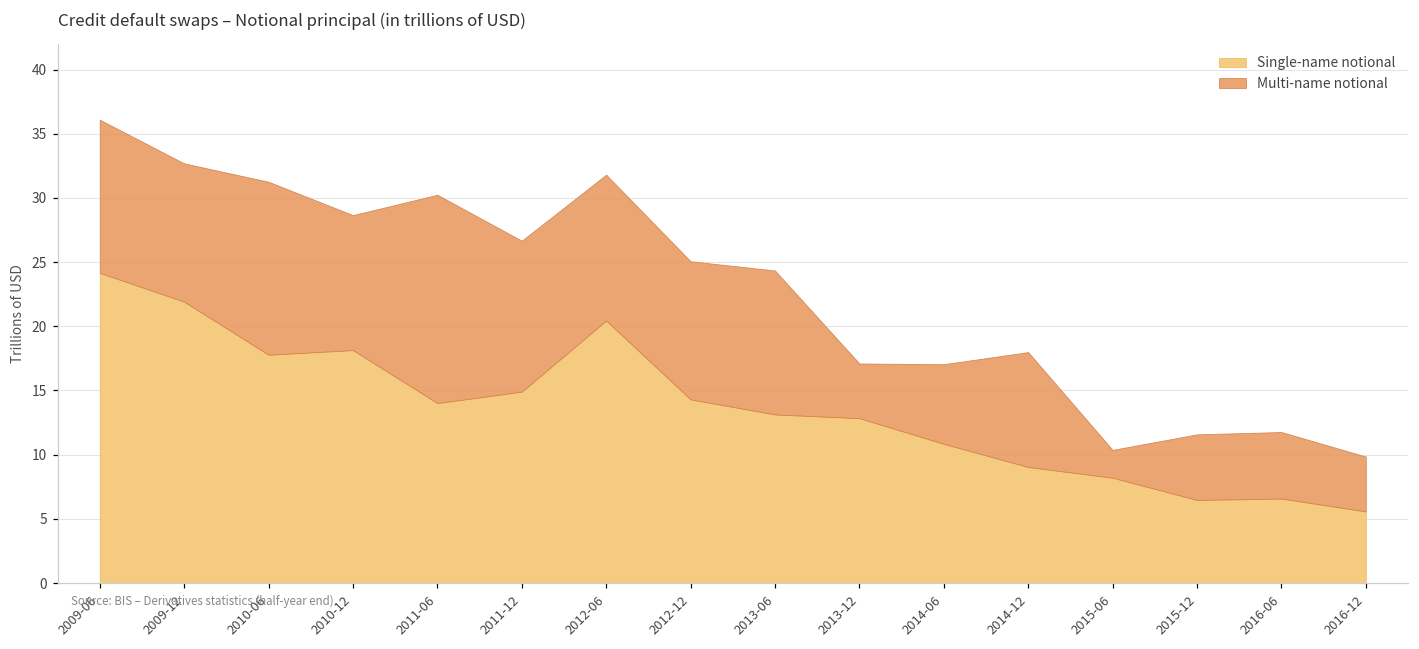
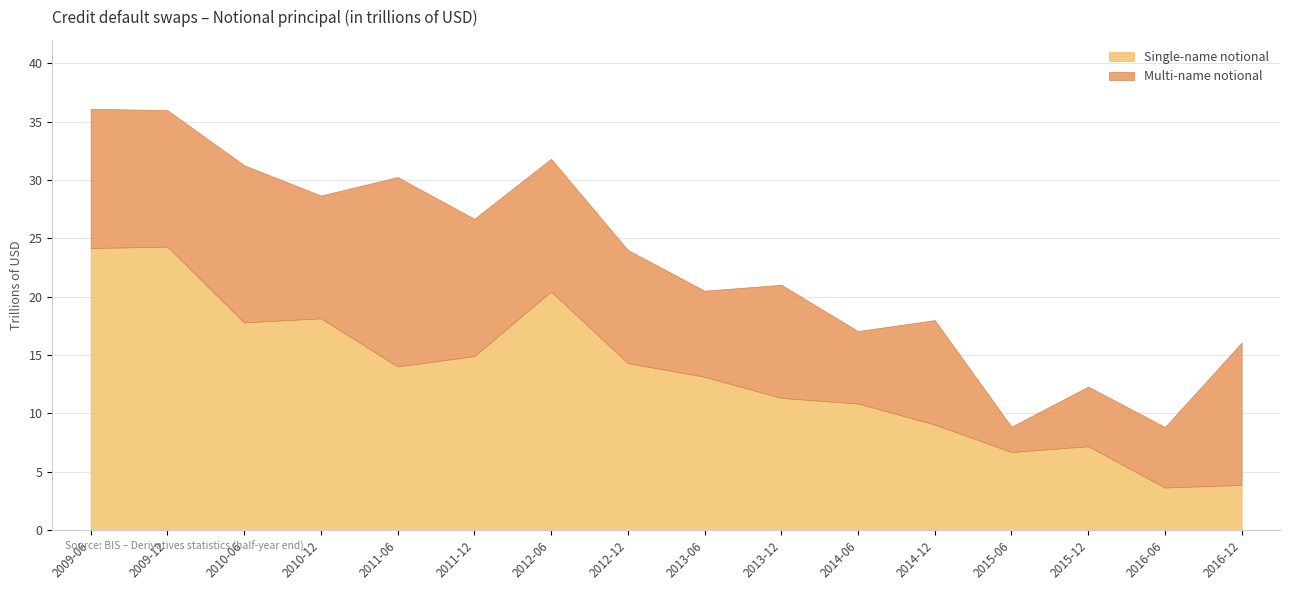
Single-name notional, 2009-12: 21.9 -> 24.3
Multi-name notional, 2009-12: 10.8 -> 11.7
Multi-name notional, 2012-12: 10.8 -> 9.7
Multi-name notional, 2013-06: 11.2 -> 7.4
Single-name notional, 2013-12: 12.8 -> 11.3
Multi-name notional, 2013-12: 4.3 -> 9.7
Single-name notional, 2015-06: 8.2 -> 6.7
Single-name notional, 2015-12: 6.5 -> 7.2
Single-name notional, 2016-06: 6.6 -> 3.6
Single-name notional, 2016-12: 5.6 -> 3.9
Multi-name notional, 2016-12: 4.3 -> 12.2
